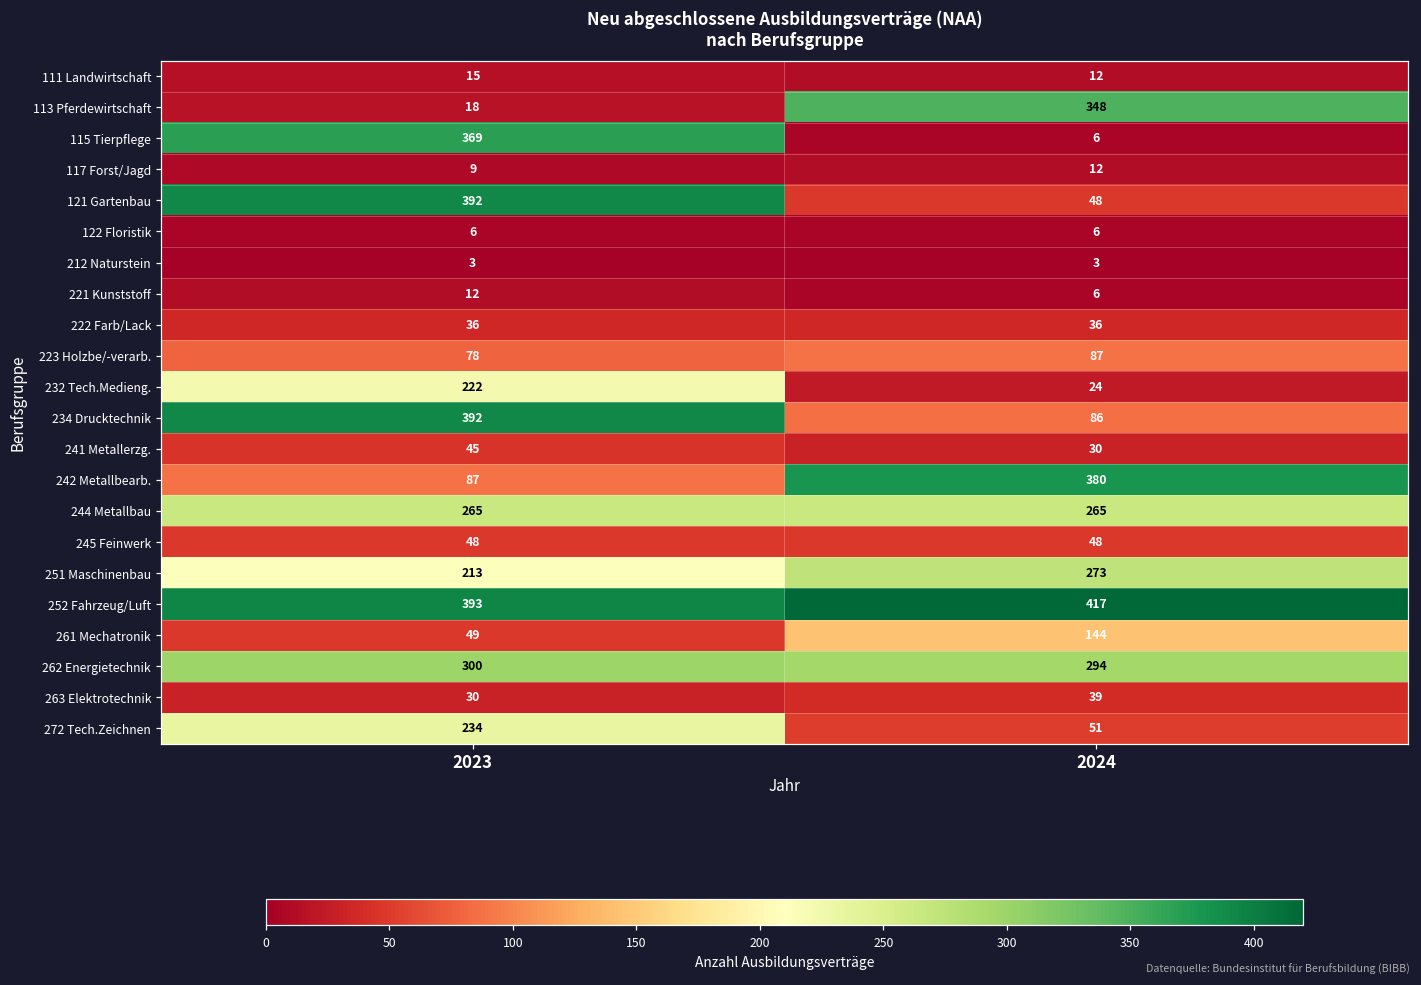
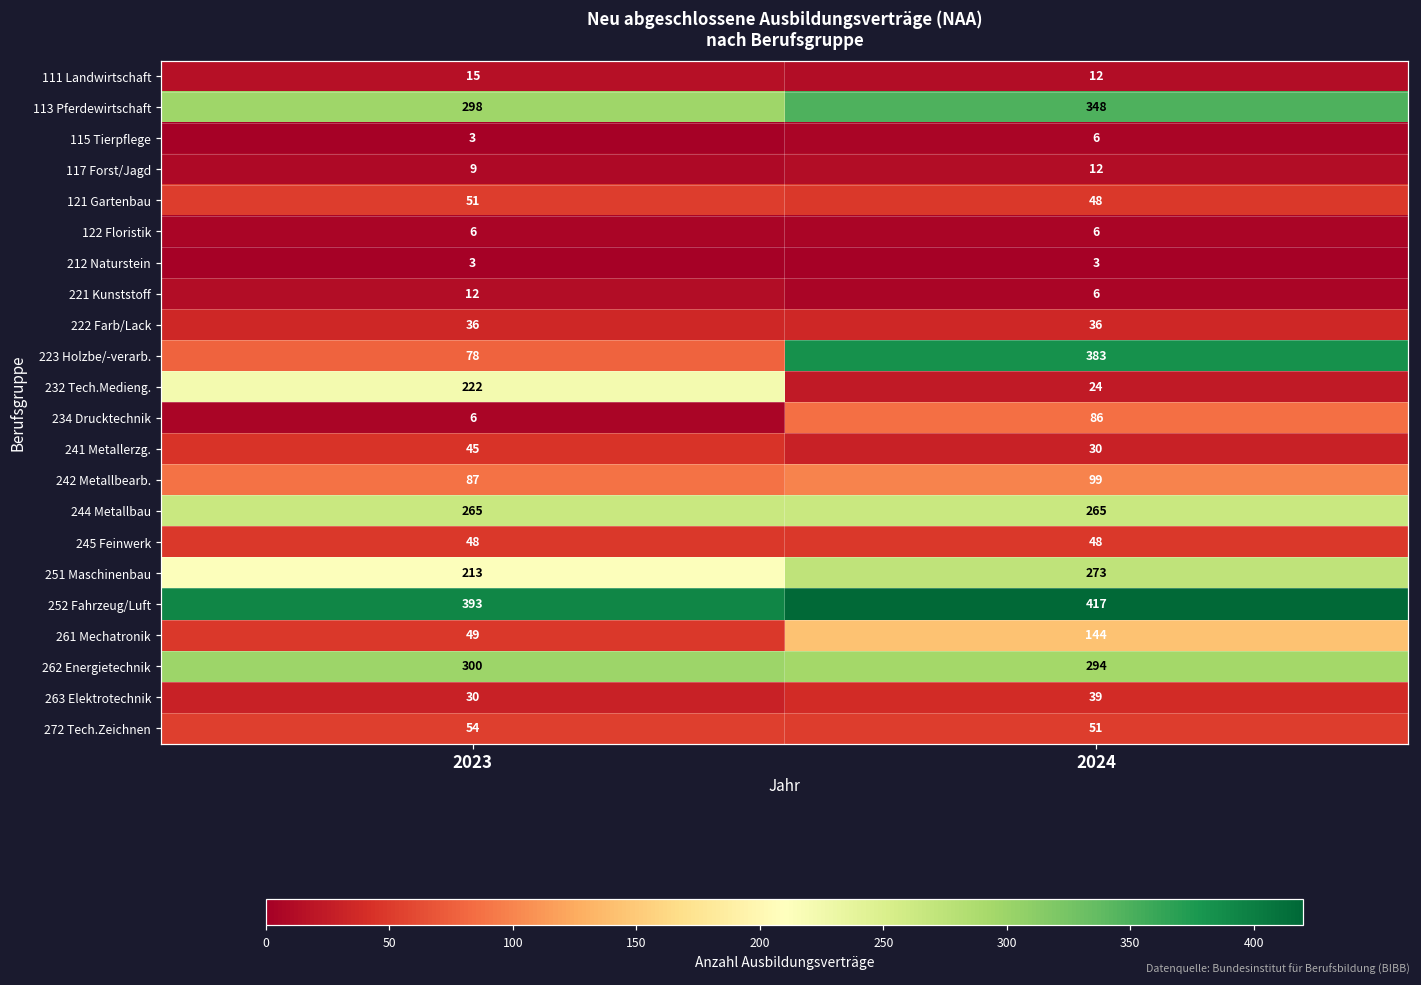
113 Pferdewirtschaft, 2023: 18 -> 298
115 Tierpflege, 2023: 369 -> 3
121 Gartenbau, 2023: 392 -> 51
223 Holzbe/-verarb., 2024: 87 -> 383
234 Drucktechnik, 2023: 392 -> 6
242 Metallbearb., 2024: 380 -> 99
272 Tech.Zeichnen, 2023: 234 -> 54
